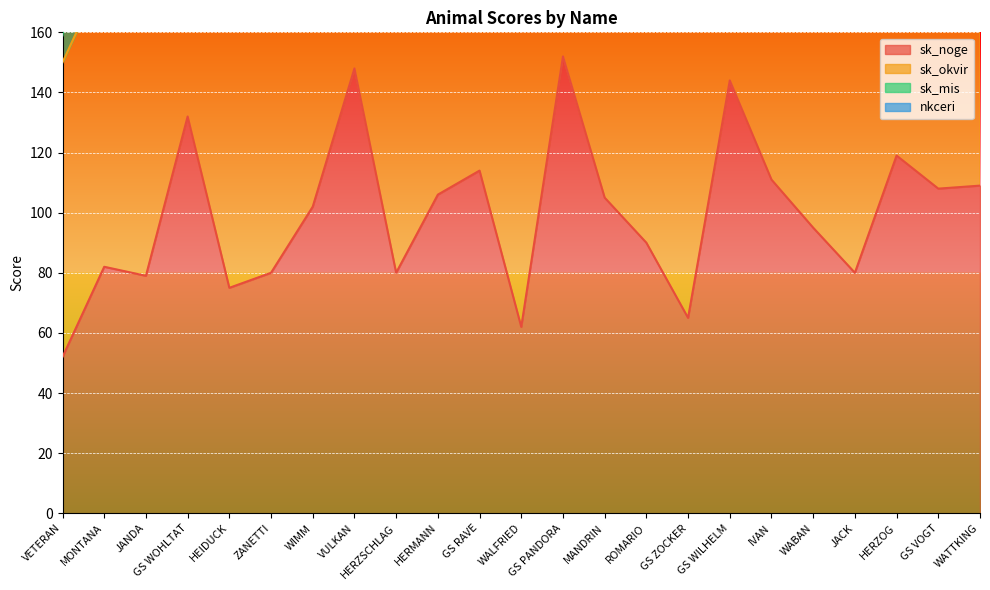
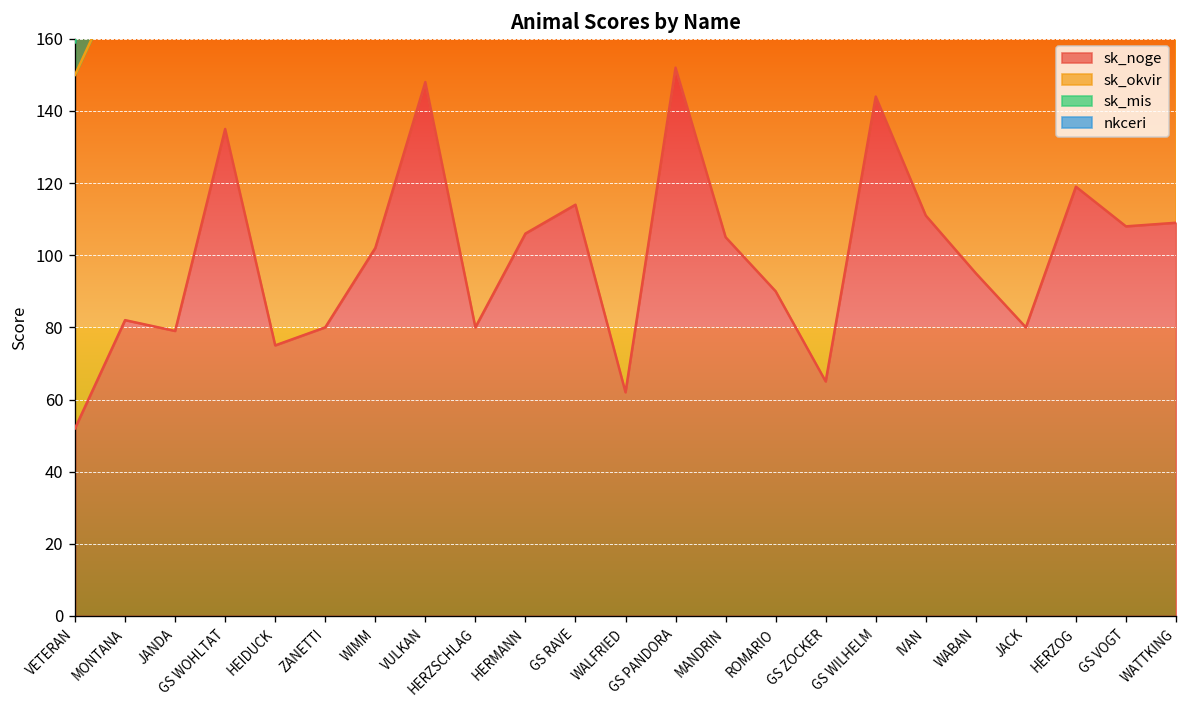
sk_noge, GS WOHLTAT: 132 -> 135
